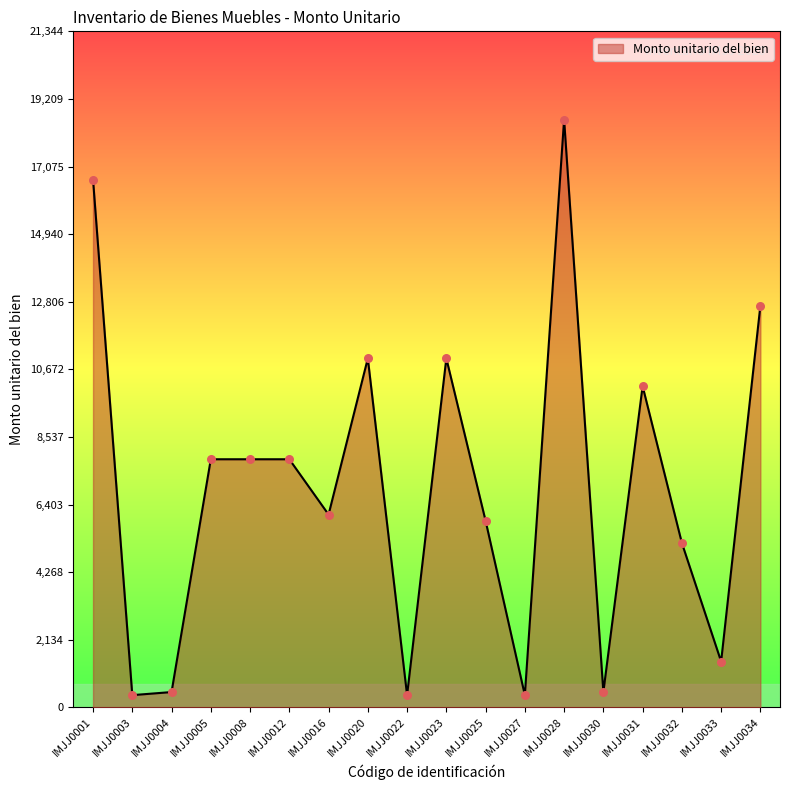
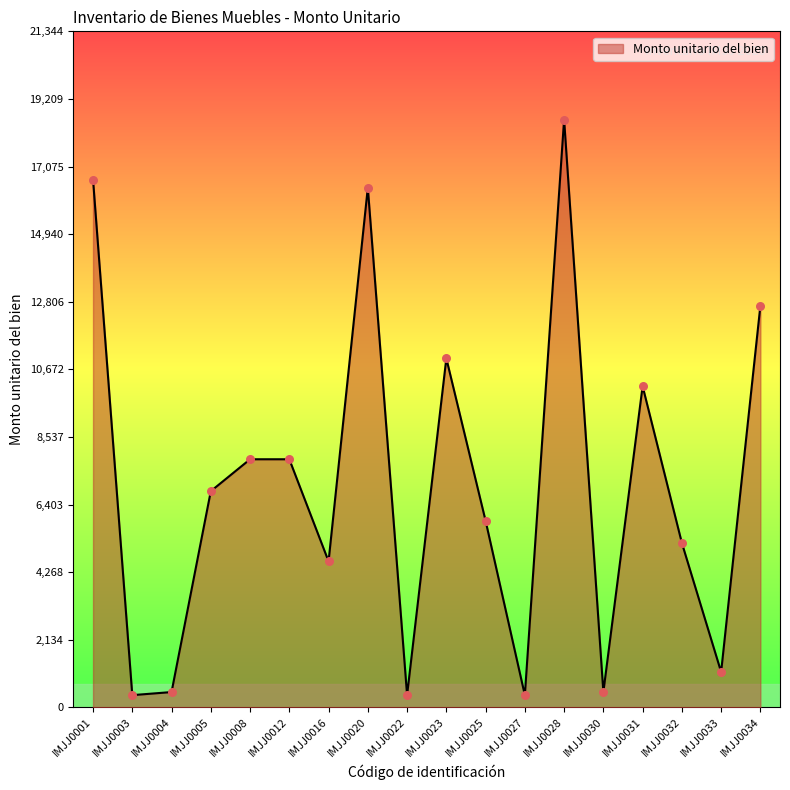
IMJJ0005: 7,800 -> 6,800
IMJJ0016: 6,100 -> 4,600
IMJJ0020: 11,000 -> 16,400
IMJJ0033: 1,500 -> 1,100
